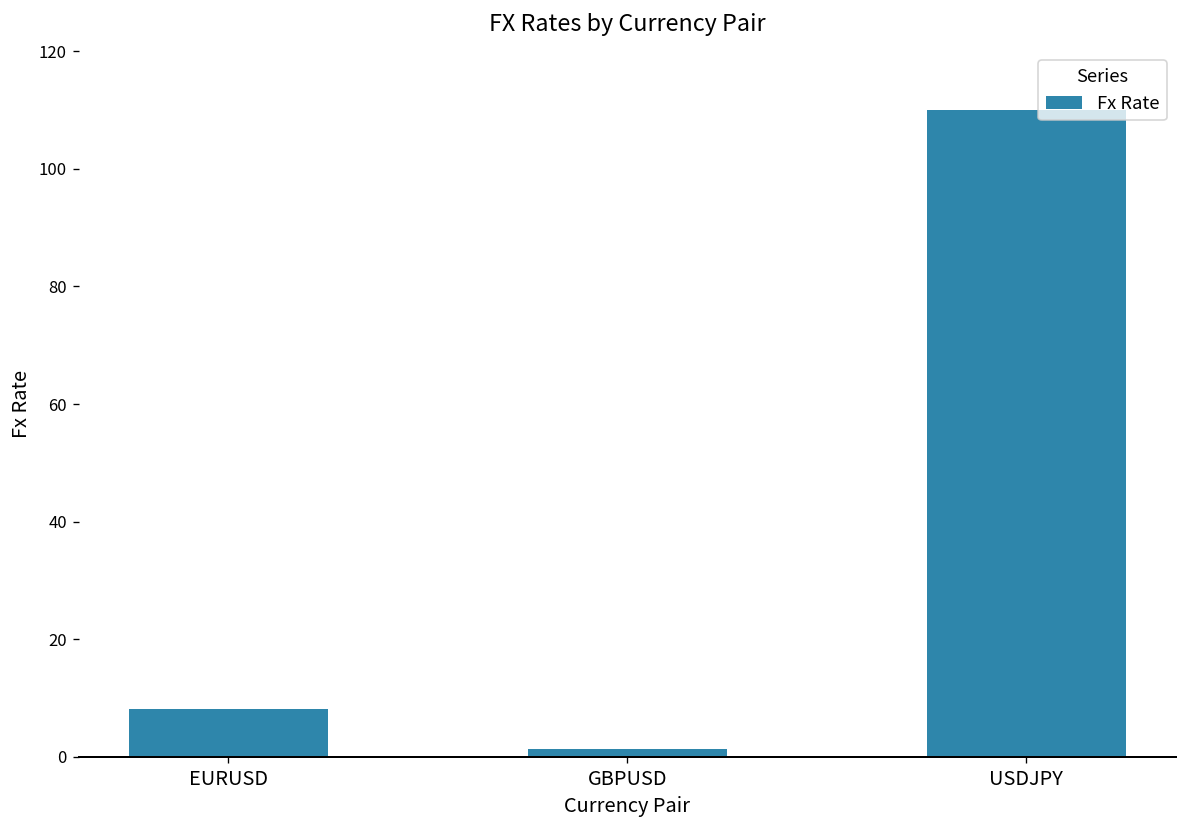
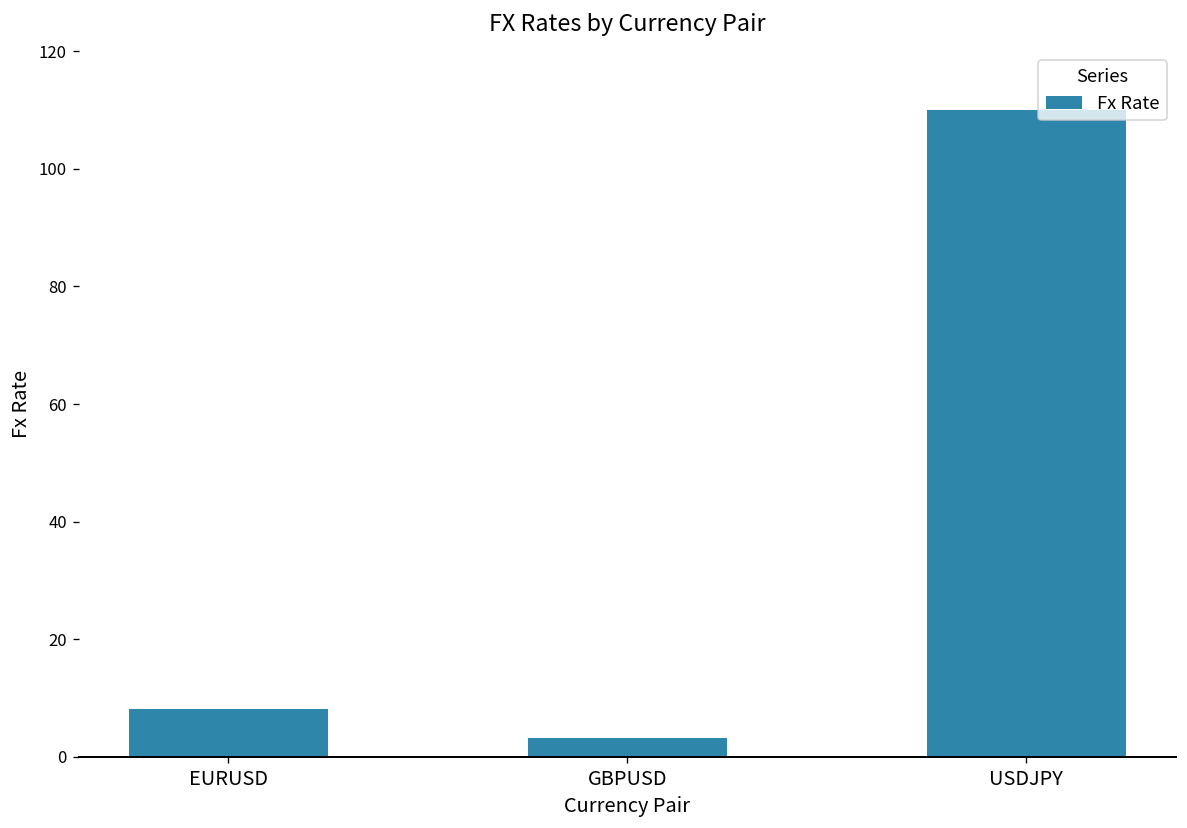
GBPUSD: 1 -> 3
